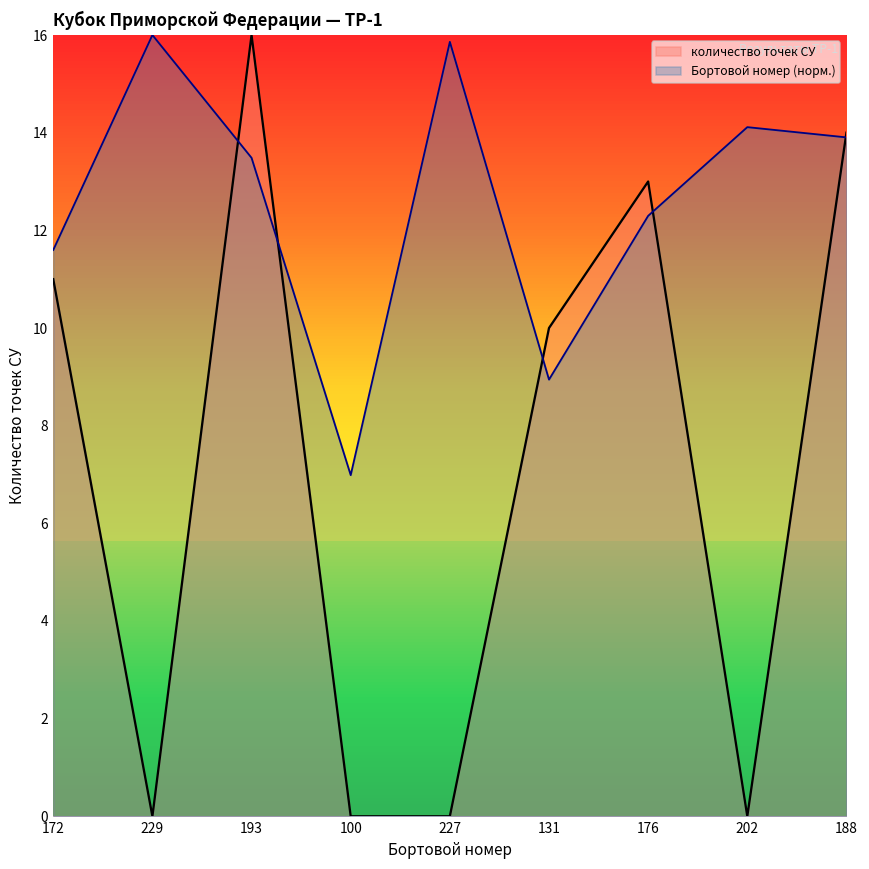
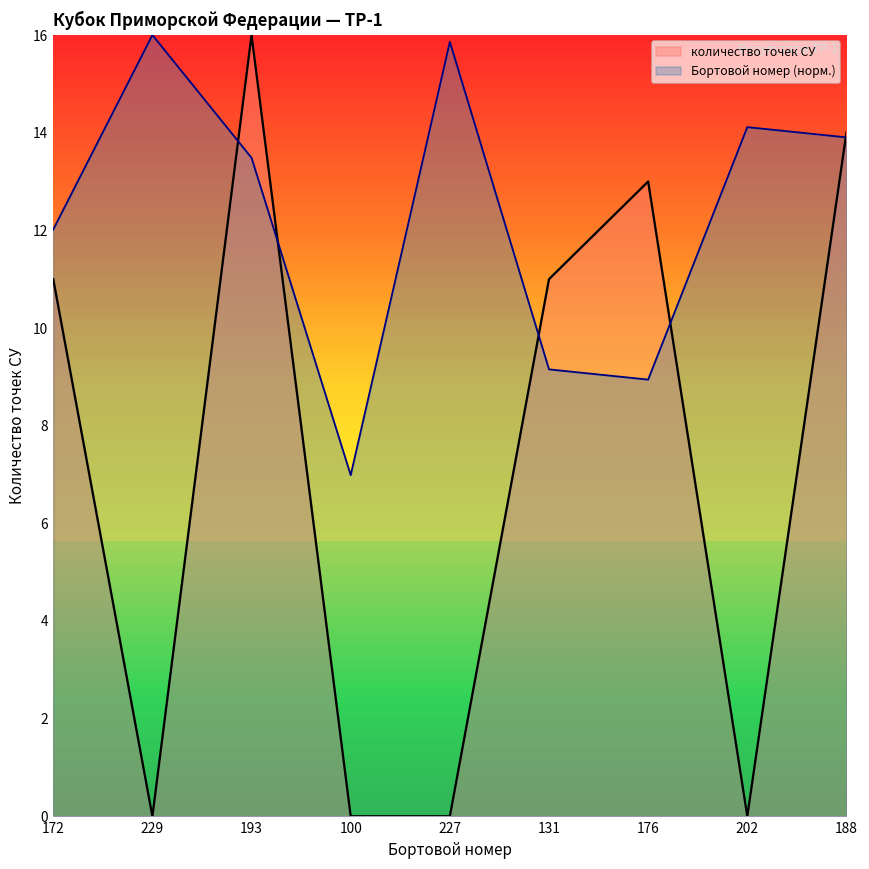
Бортовой номер (норм.), 172: 11.6 -> 12.0
количество точек СУ, 131: 10 -> 11
Бортовой номер (норм.), 131: 8.9 -> 9.2
Бортовой номер (норм.), 176: 12.3 -> 8.9
